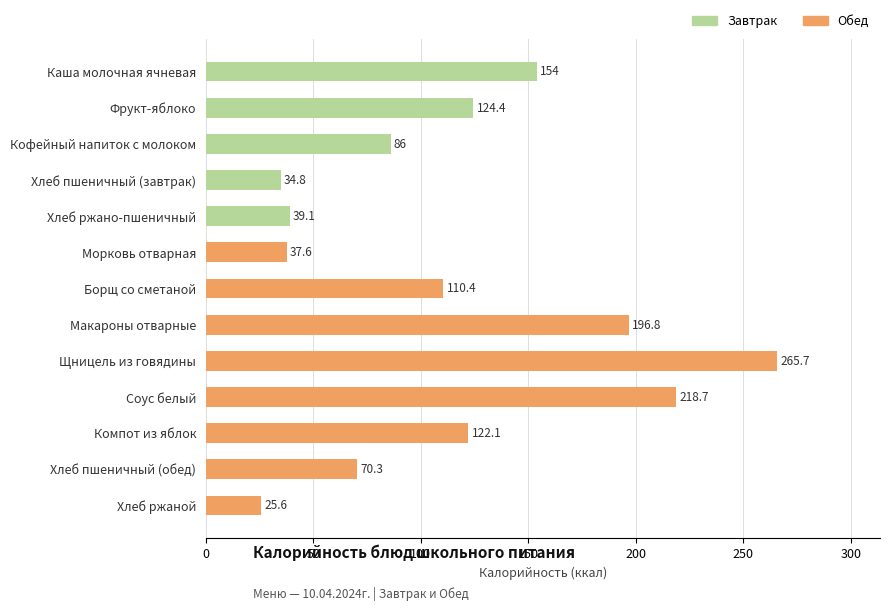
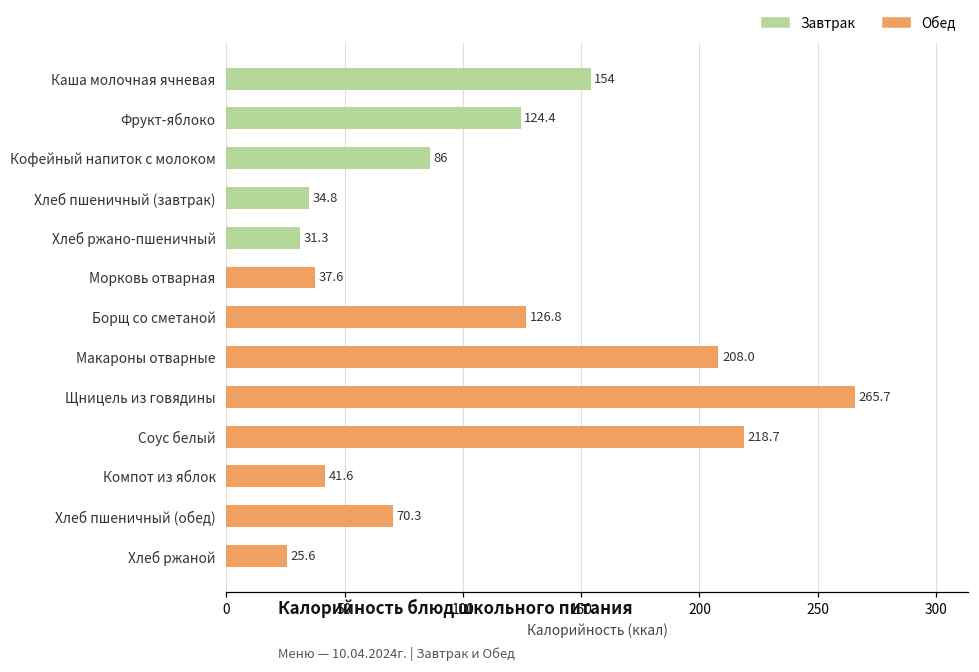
Хлеб ржано-пшеничный: 39.1 -> 31.3
Борщ со сметаной: 110.4 -> 126.8
Макароны отварные: 196.8 -> 208.0
Компот из яблок: 122.1 -> 41.6
